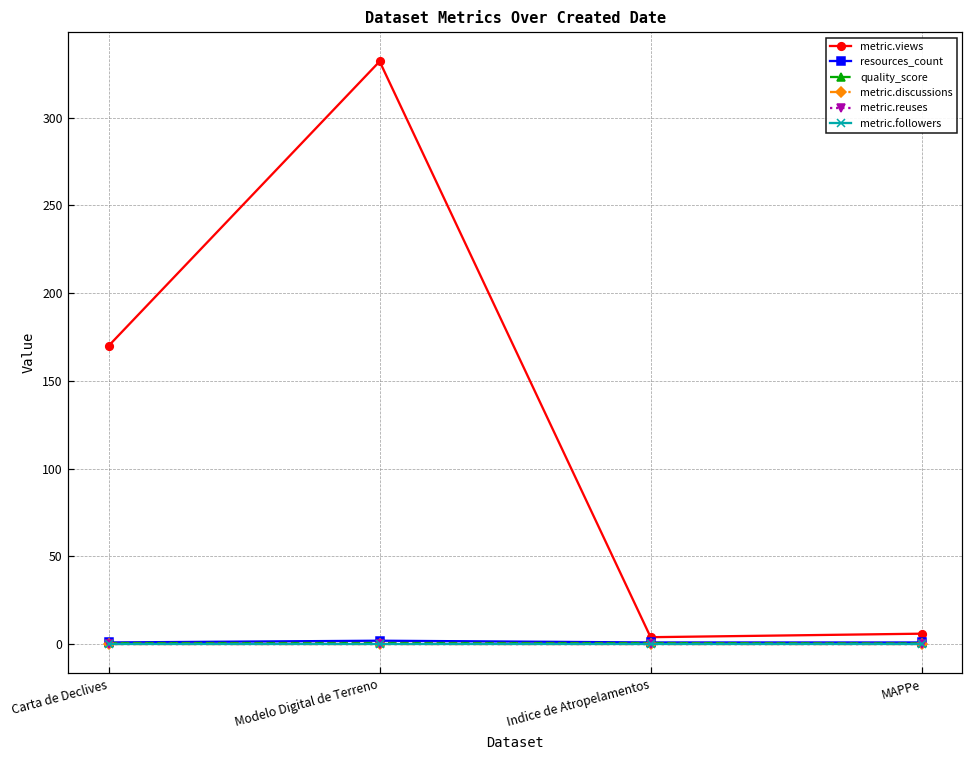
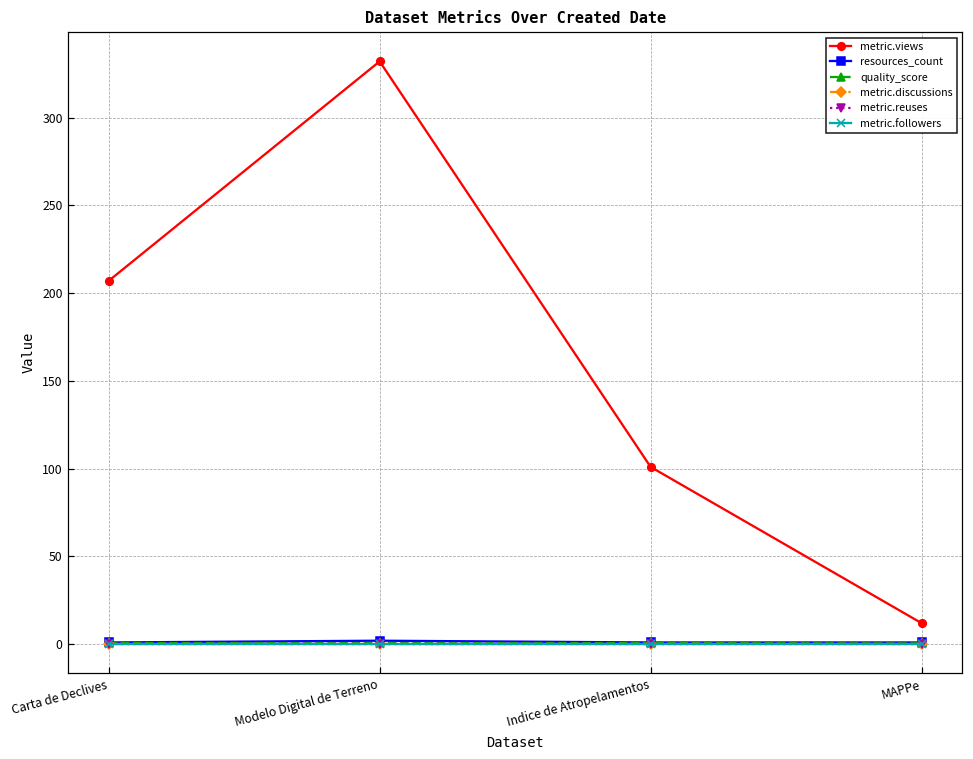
metric.views, Carta de Declives: 170 -> 207
metric.views, Indice de Atropelamentos: 4 -> 101
metric.views, MAPPe: 6 -> 12
